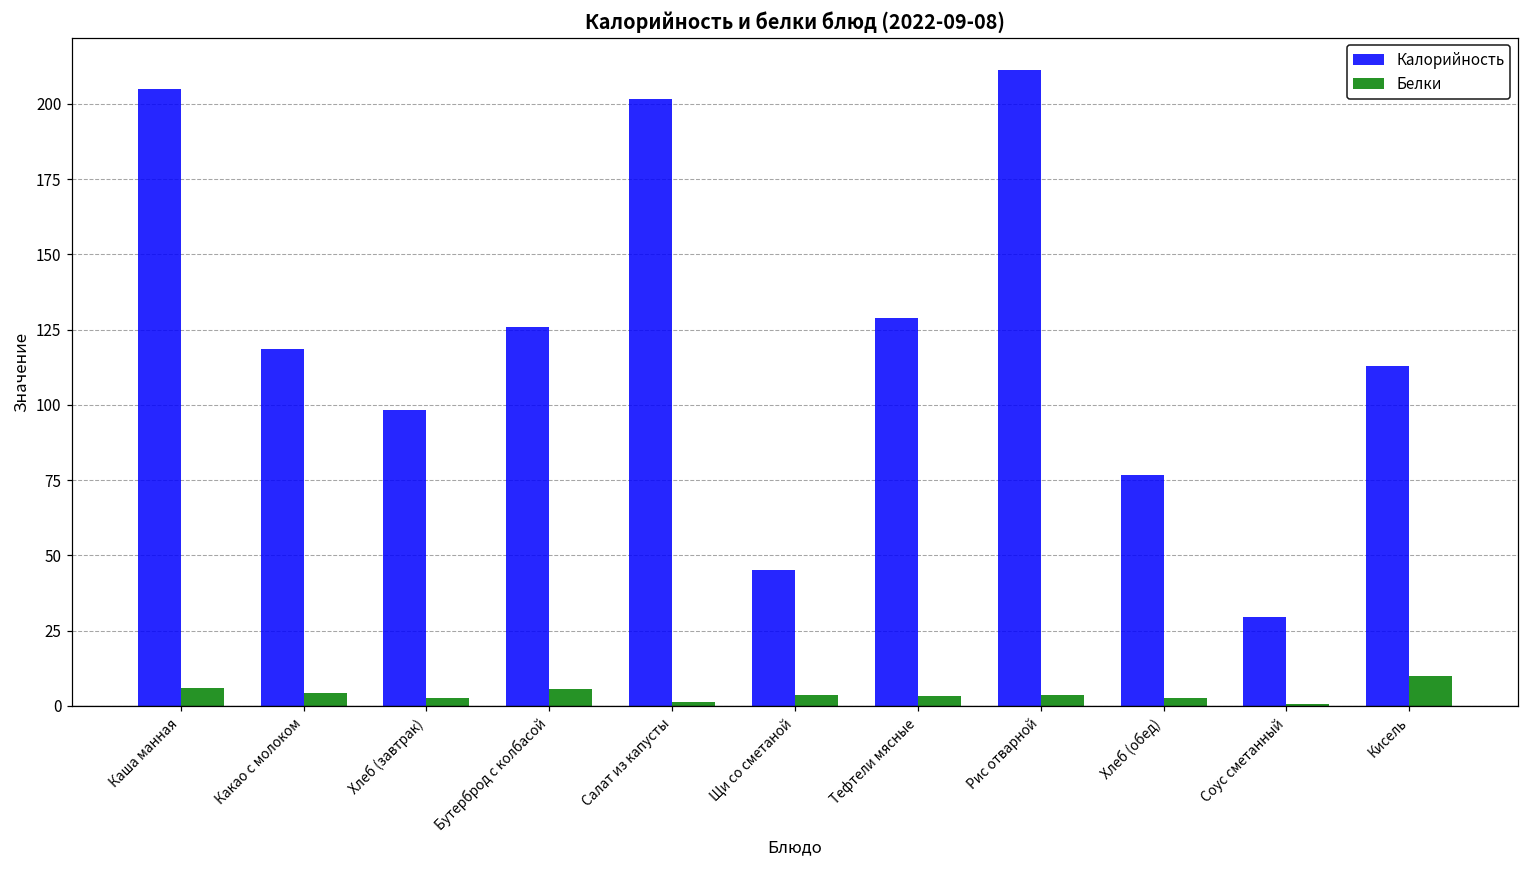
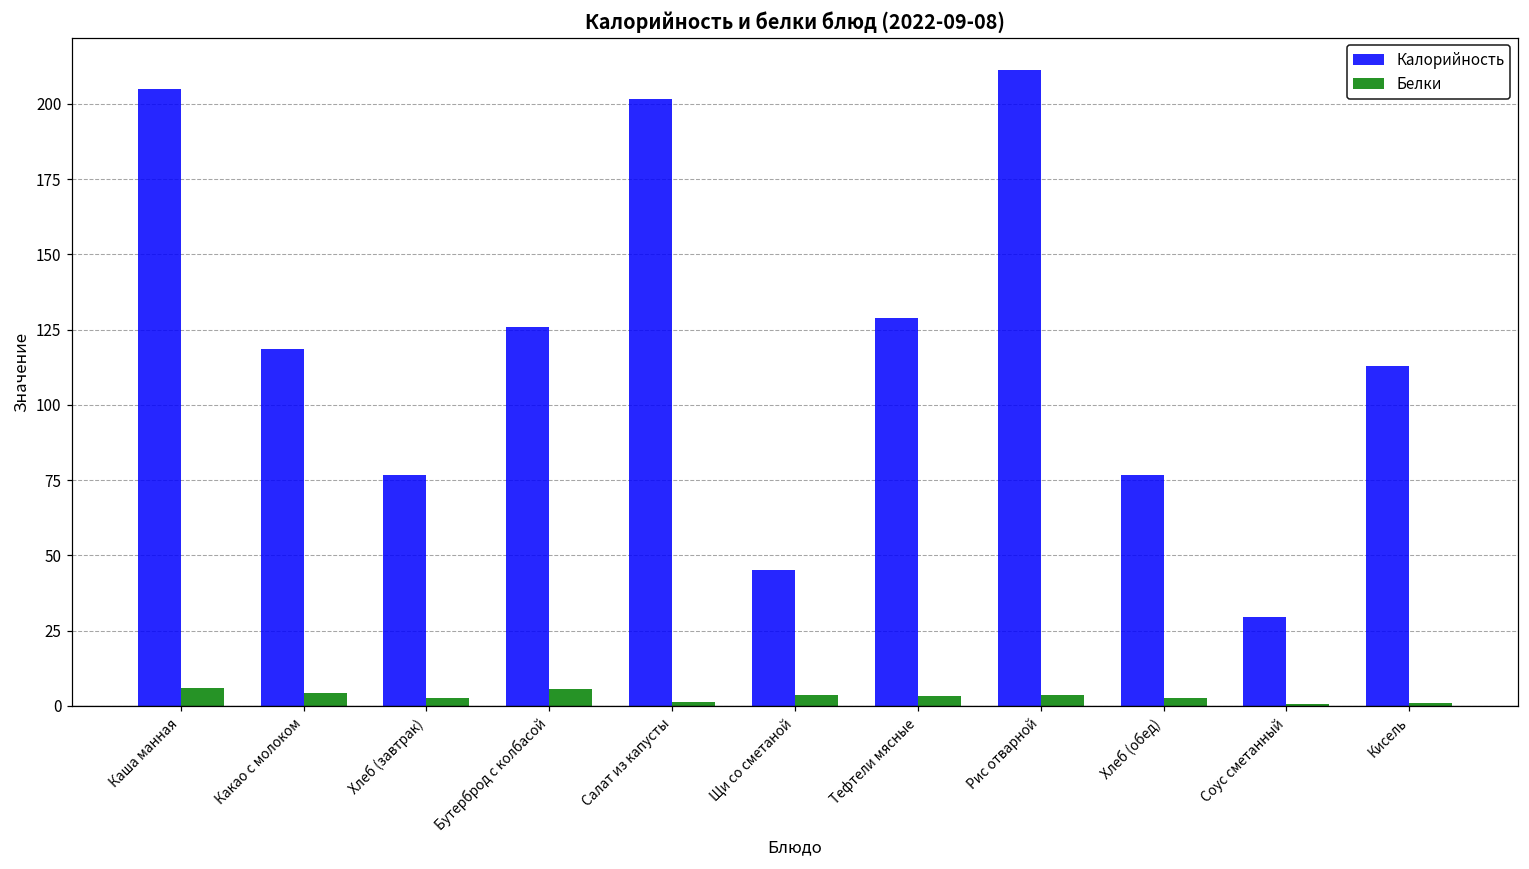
Калорийность, Хлеб (завтрак): 98 -> 77
Белки, Кисель: 10 -> 1
